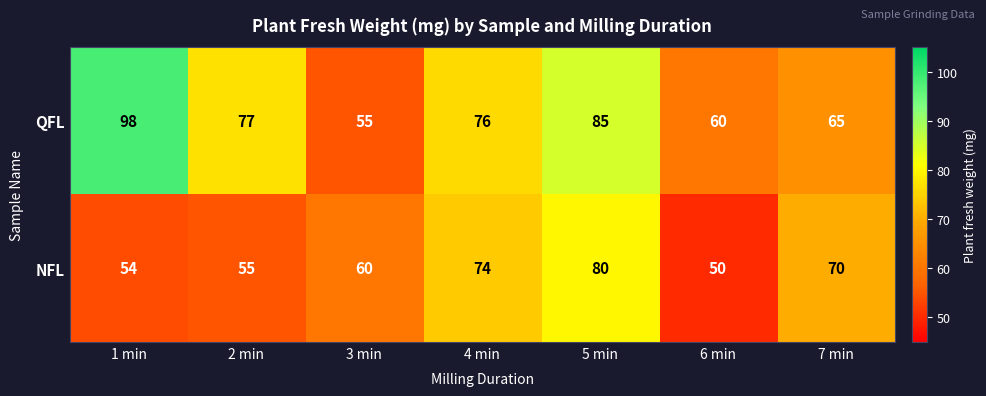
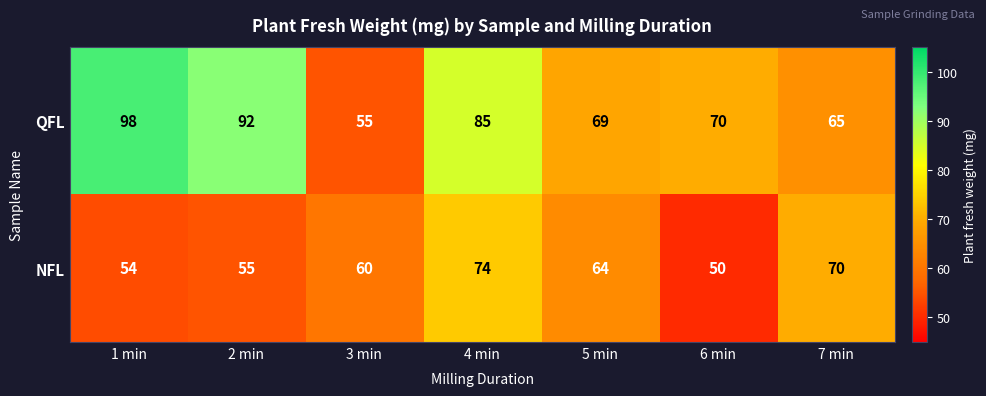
QFL, 2 min: 77 -> 92
QFL, 4 min: 76 -> 85
QFL, 5 min: 85 -> 69
QFL, 6 min: 60 -> 70
NFL, 5 min: 80 -> 64
